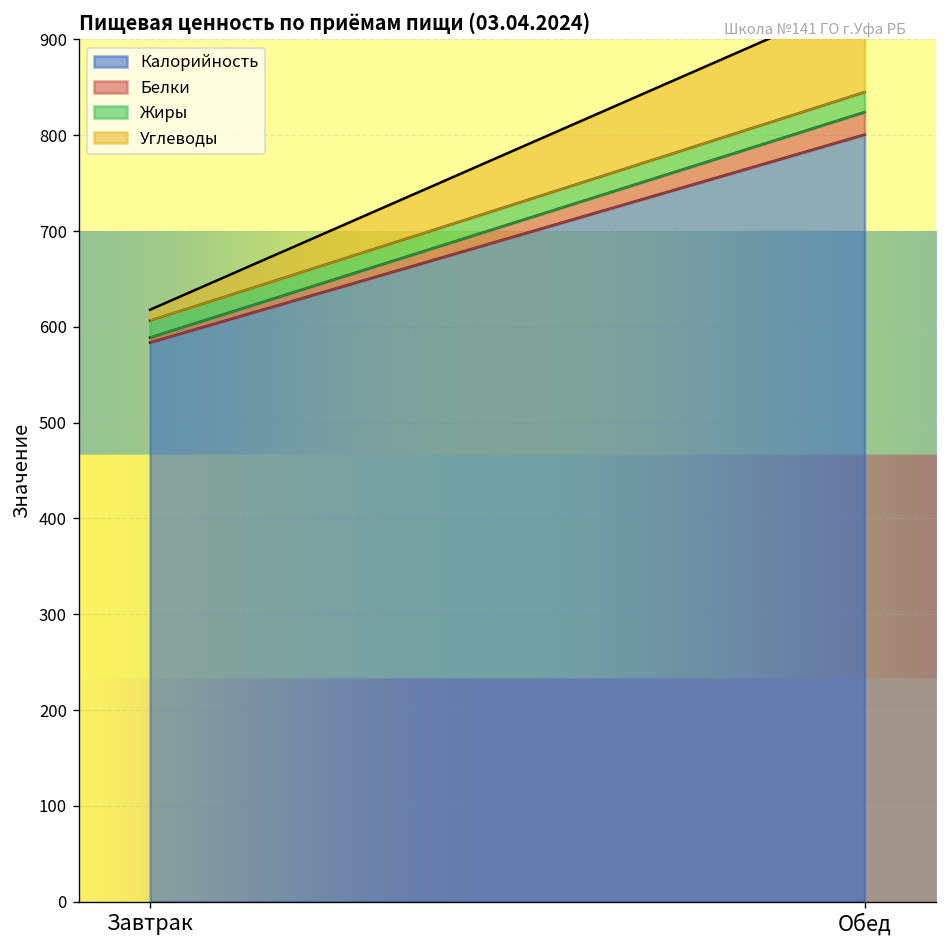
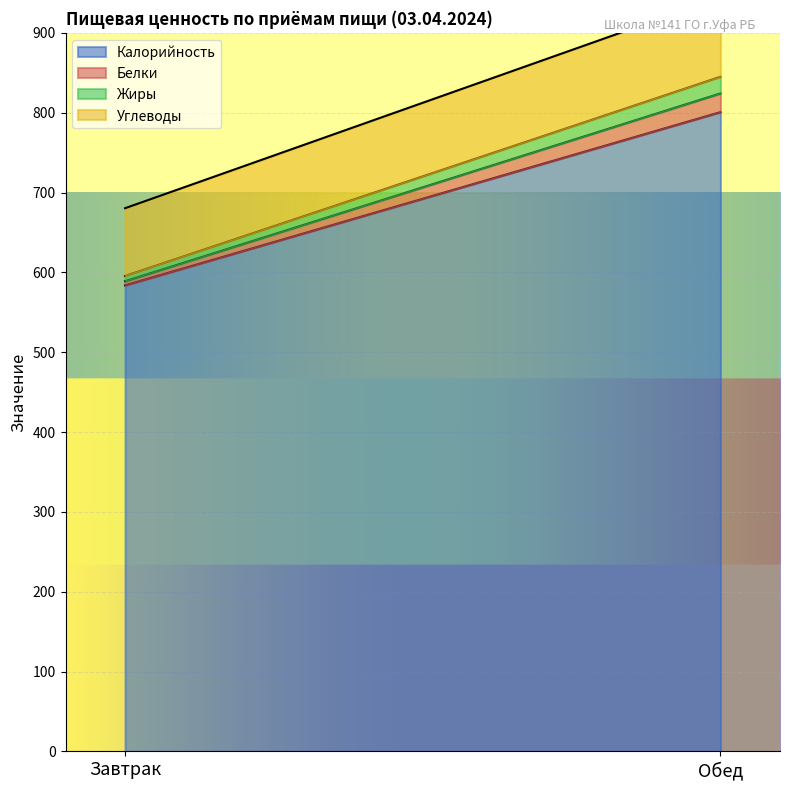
Жиры, Завтрак: 20 -> 10
Углеводы, Завтрак: 10 -> 80
